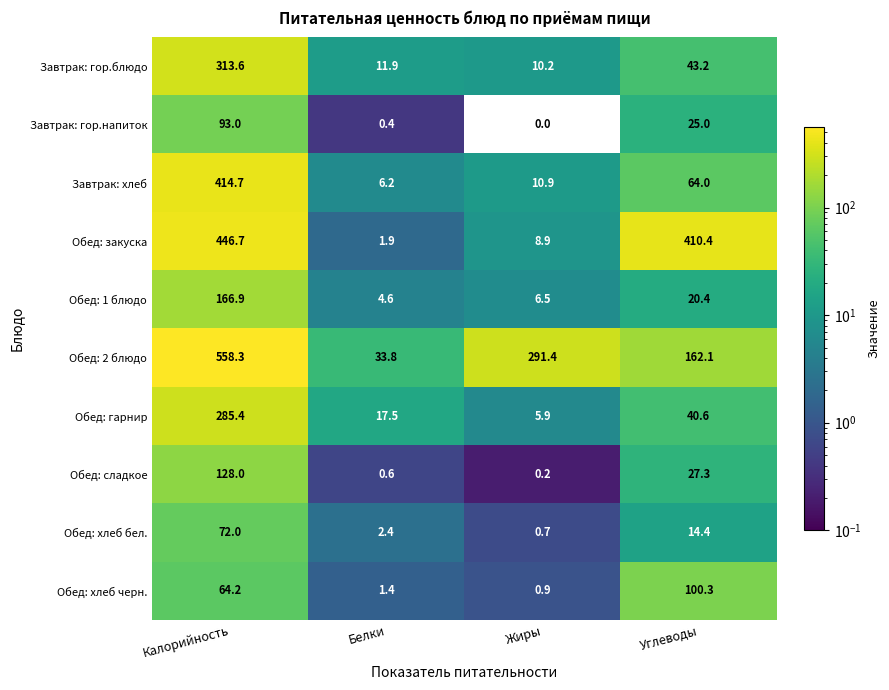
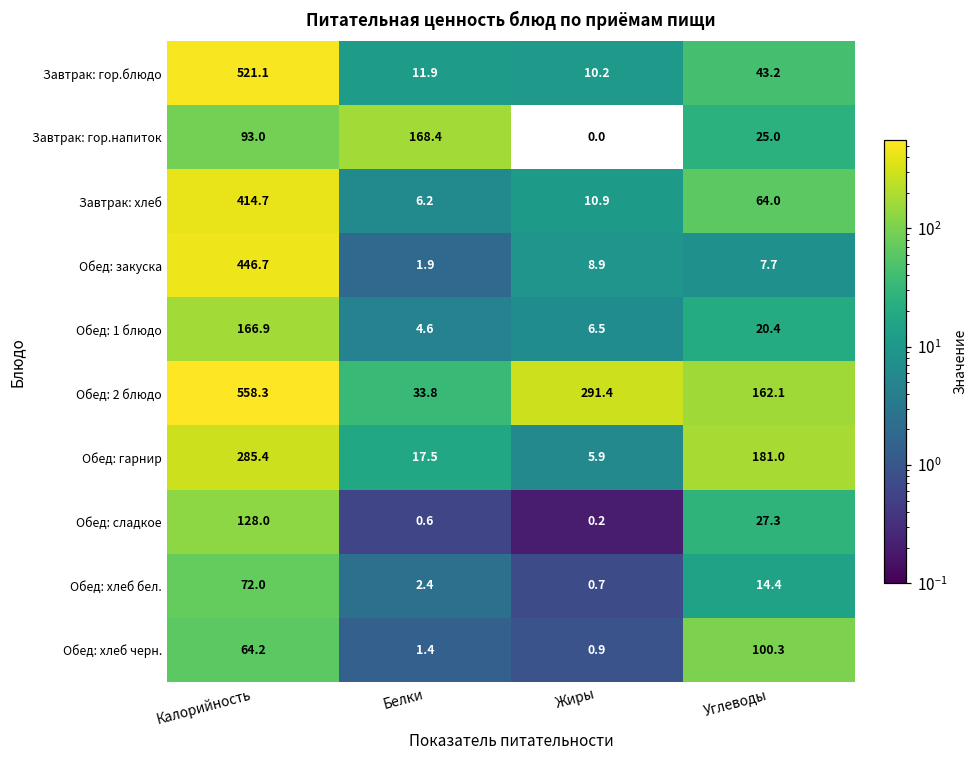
Завтрак: гор.блюдо, Калорийность: 313.6 -> 521.1
Завтрак: гор.напиток, Белки: 0.4 -> 168.4
Обед: закуска, Углеводы: 410.4 -> 7.7
Обед: гарнир, Углеводы: 40.6 -> 181.0
